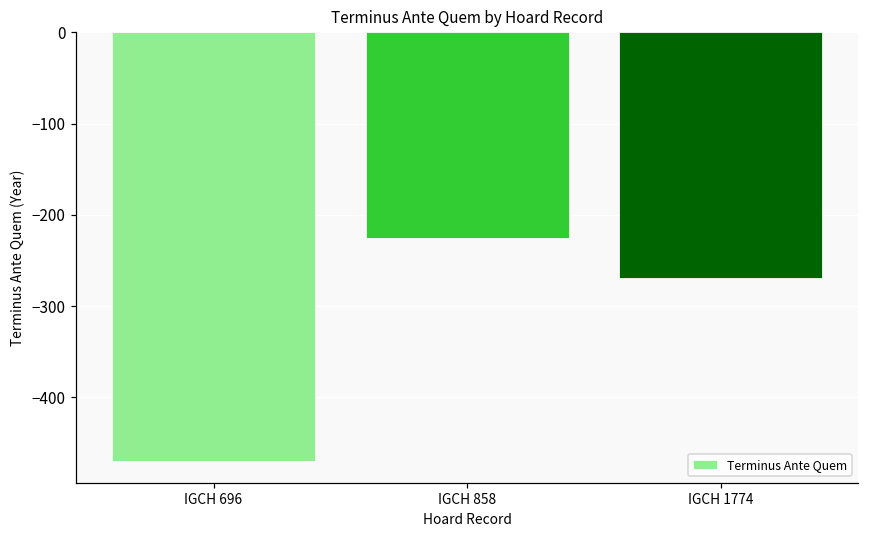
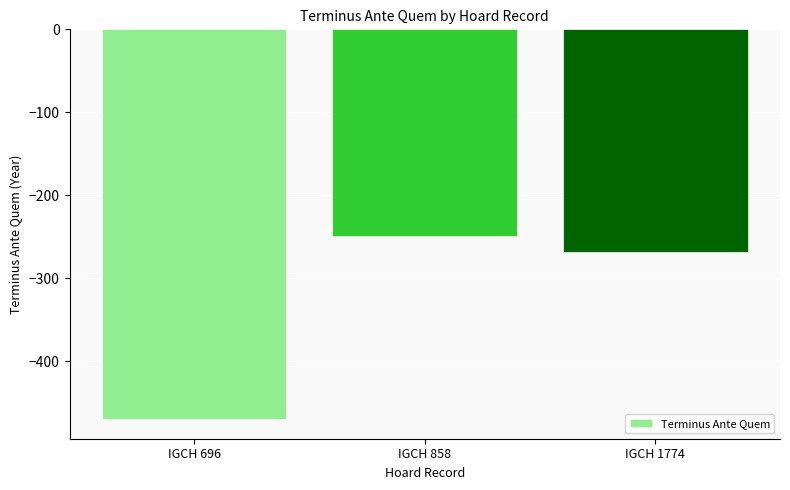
IGCH 858: -230 -> -250
